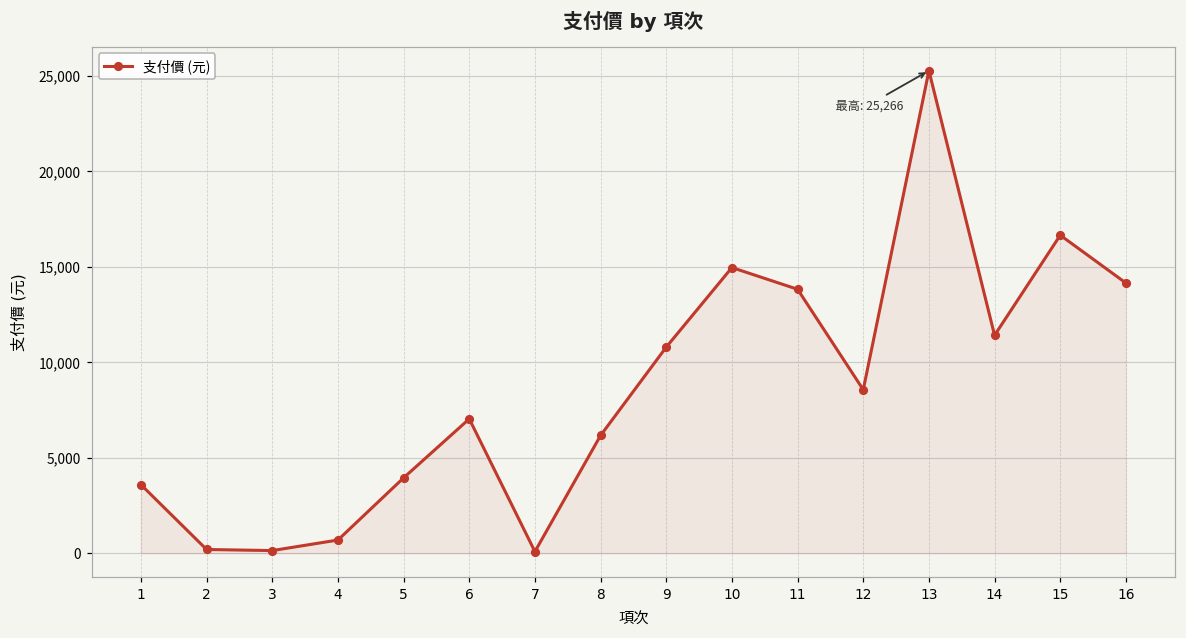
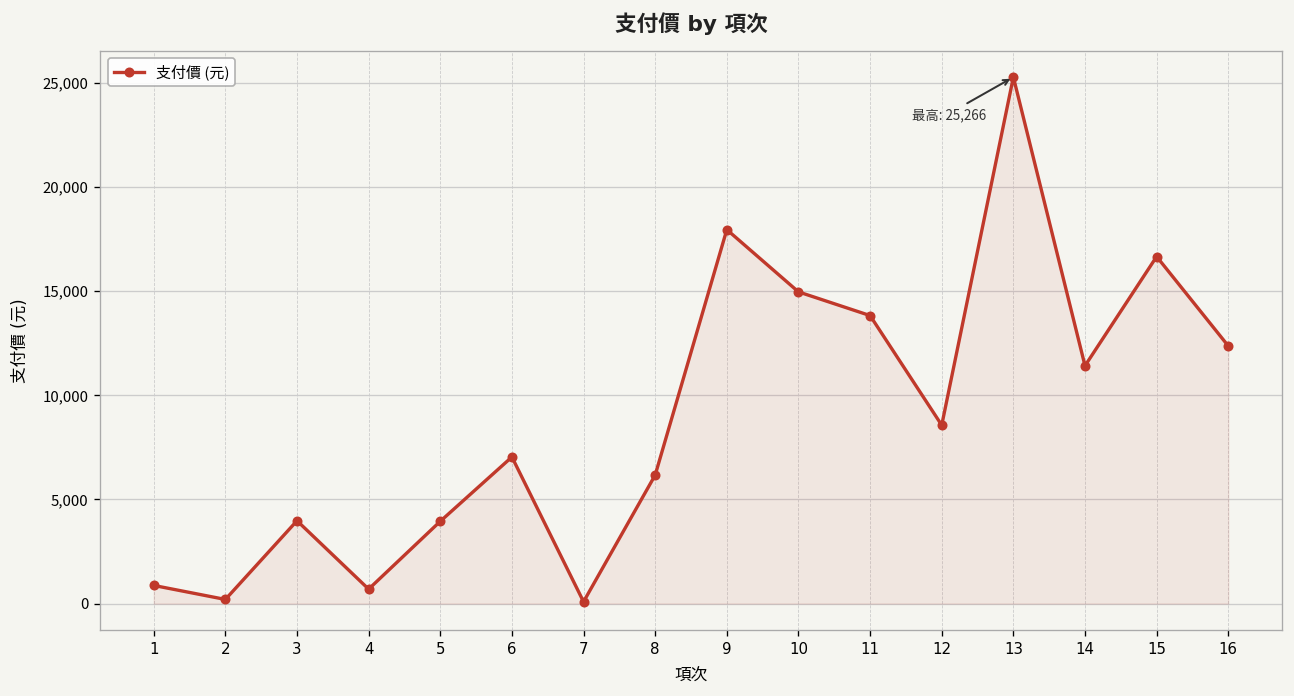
1: 3,600 -> 900
3: 100 -> 4,000
9: 10,800 -> 17,900
16: 14,200 -> 12,400
